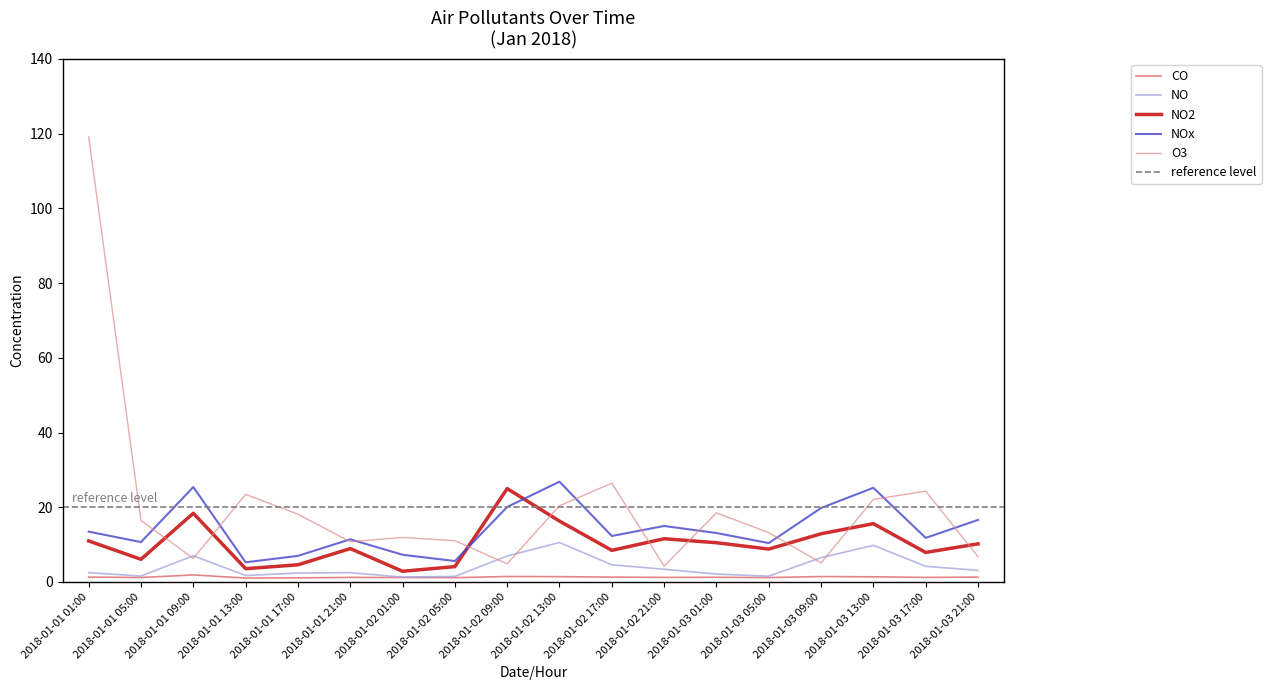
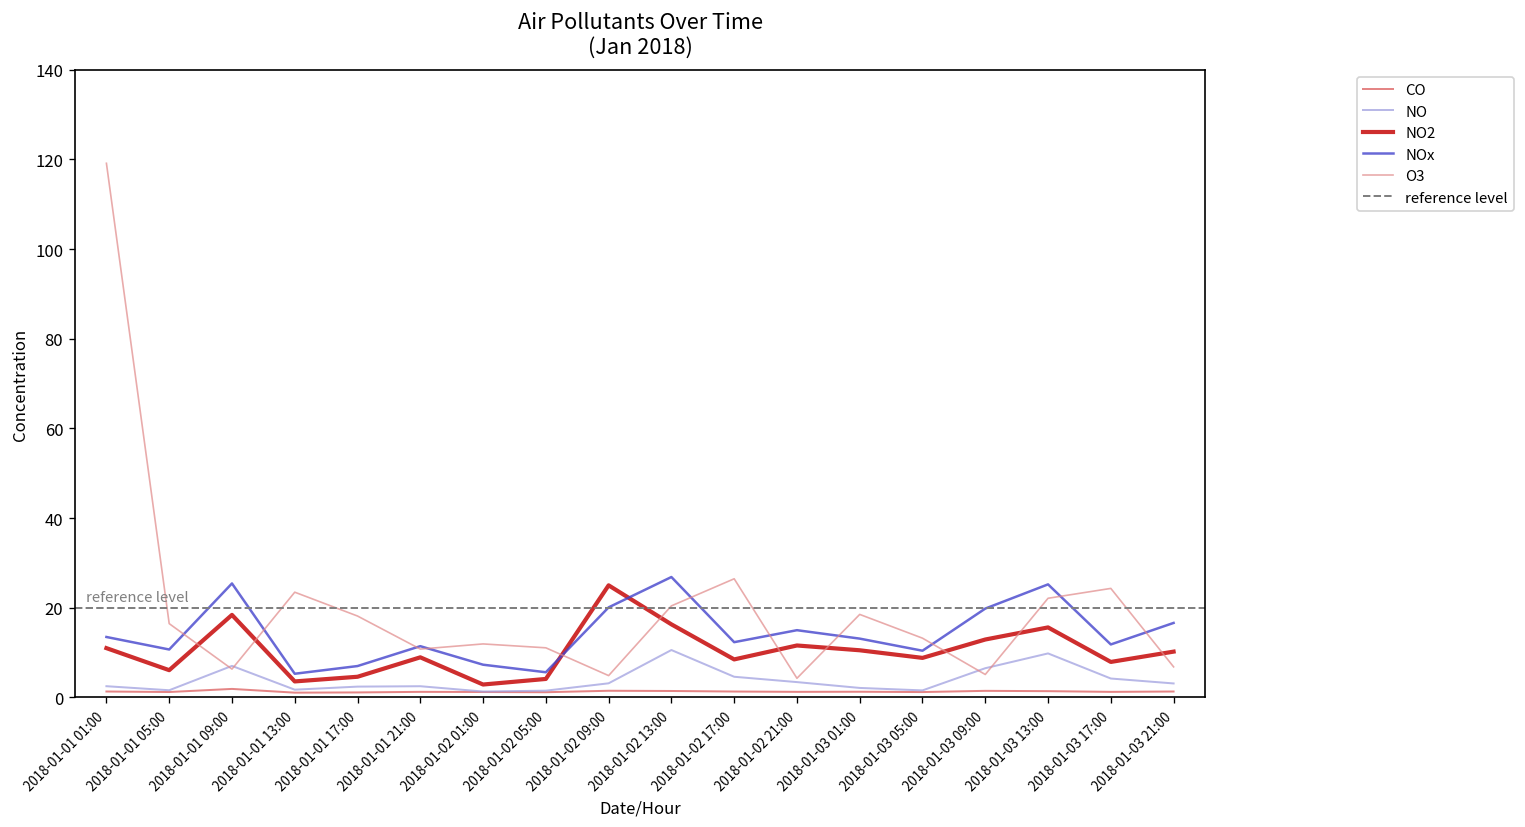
NO, 2018-01-02 09:00: 7 -> 3
